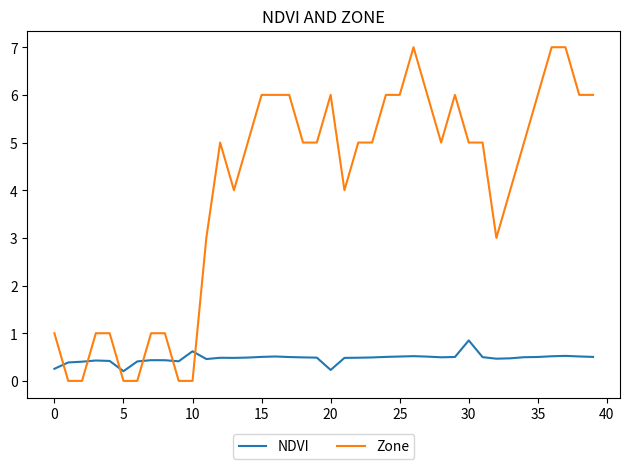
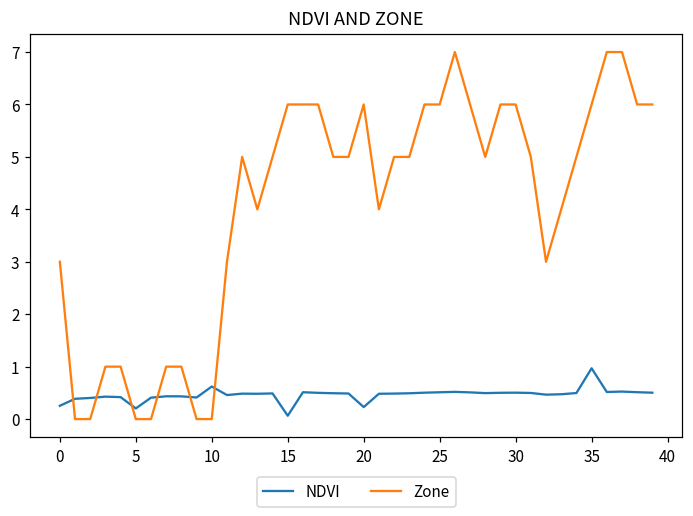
Zone, 0: 1 -> 3
NDVI, 15: 0.5 -> 0.1
NDVI, 30: 0.8 -> 0.5
Zone, 30: 5 -> 6
NDVI, 35: 0.5 -> 1.0
